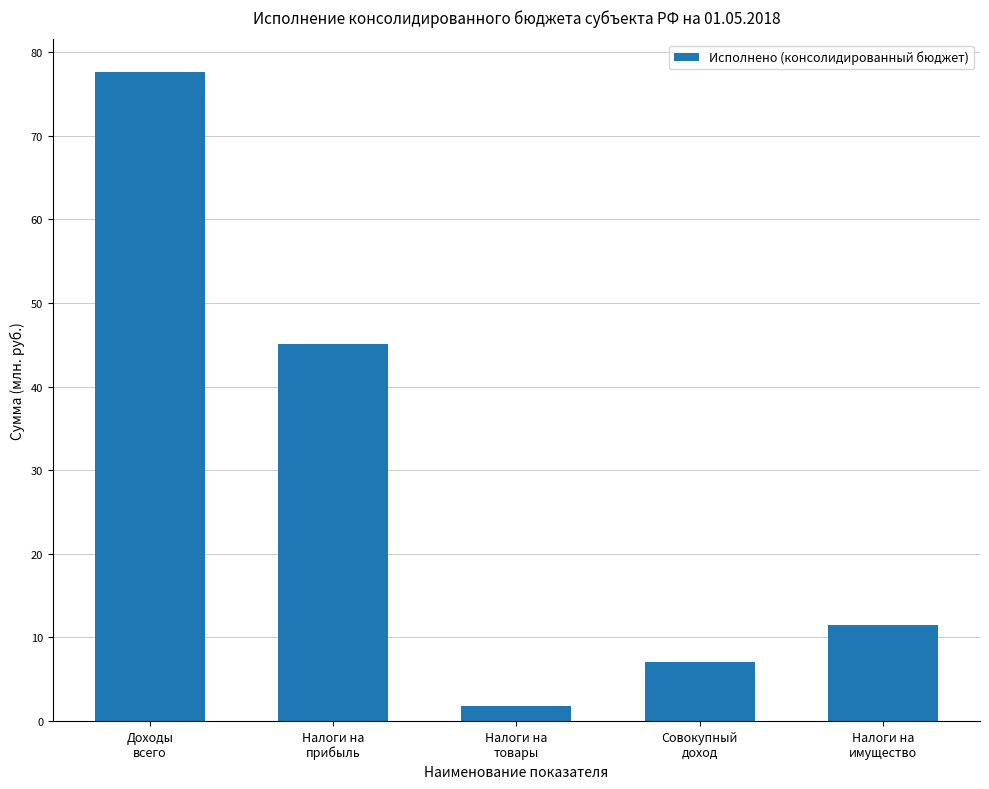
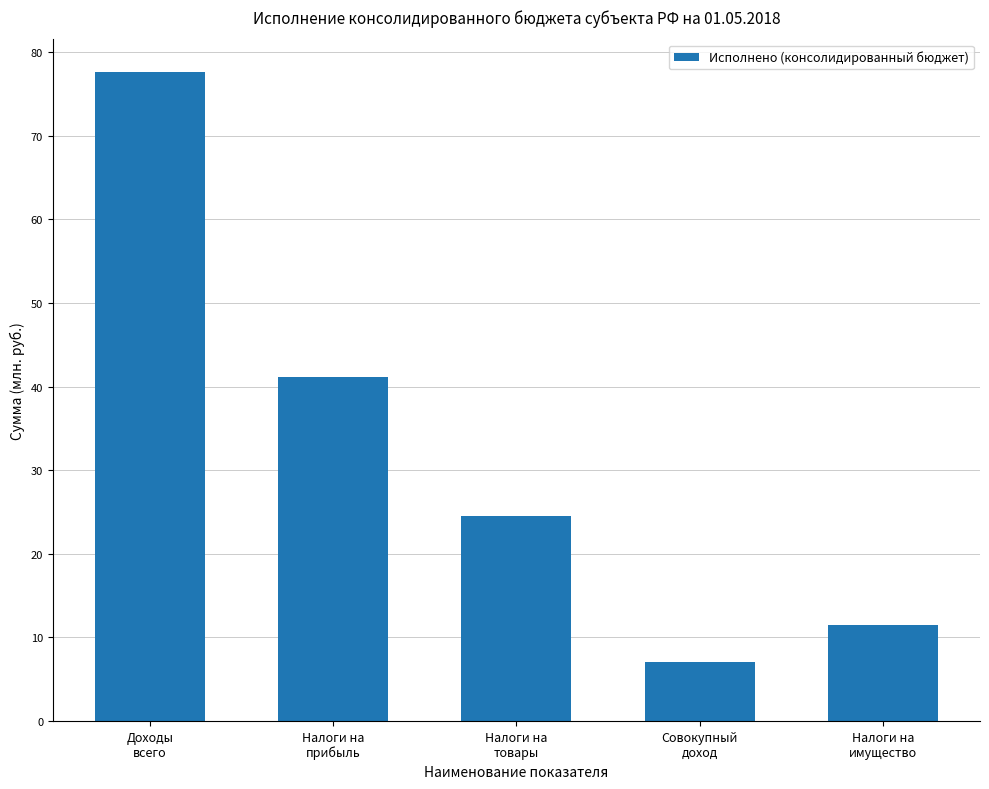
Налоги на прибыль: 45 -> 41
Налоги на товары: 2 -> 25
